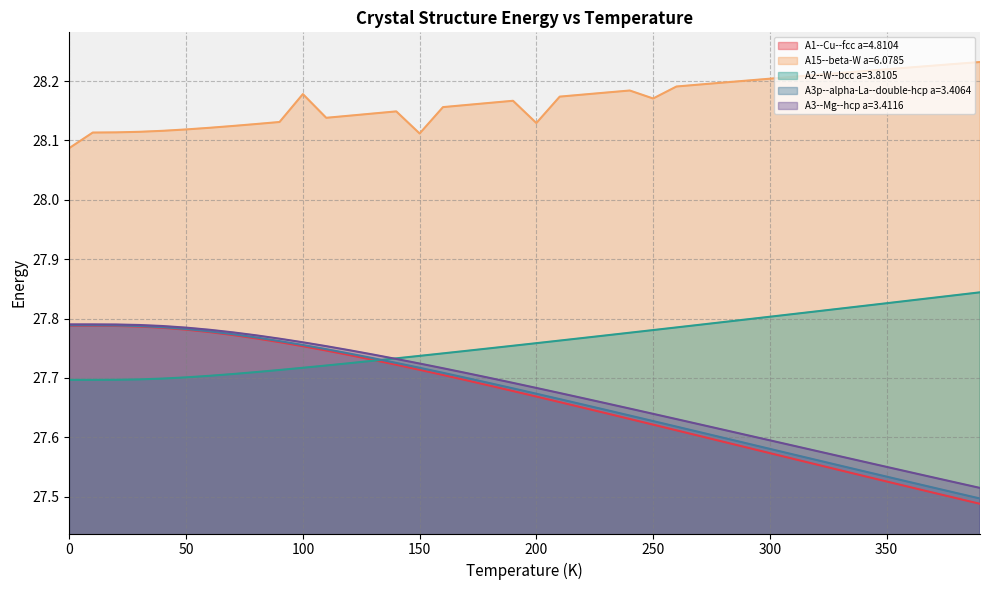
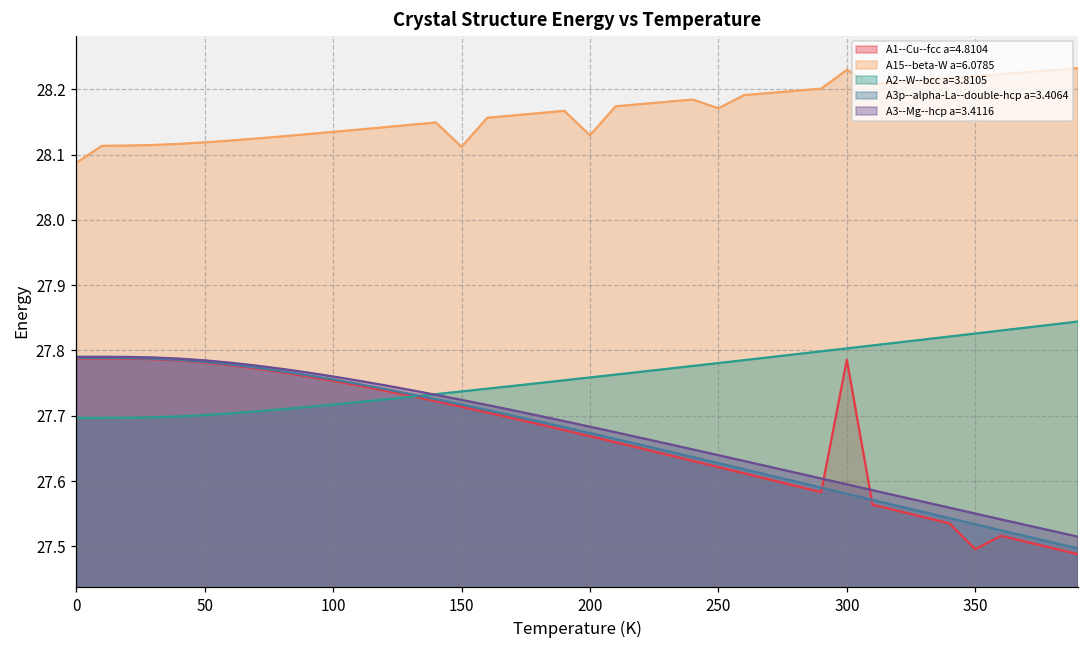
A15--beta-W a=6.0785, 100: 28.18 -> 28.13
A1--Cu--fcc a=4.8104, 300: 27.57 -> 27.79
A15--beta-W a=6.0785, 300: 28.20 -> 28.23
A1--Cu--fcc a=4.8104, 350: 27.53 -> 27.50
